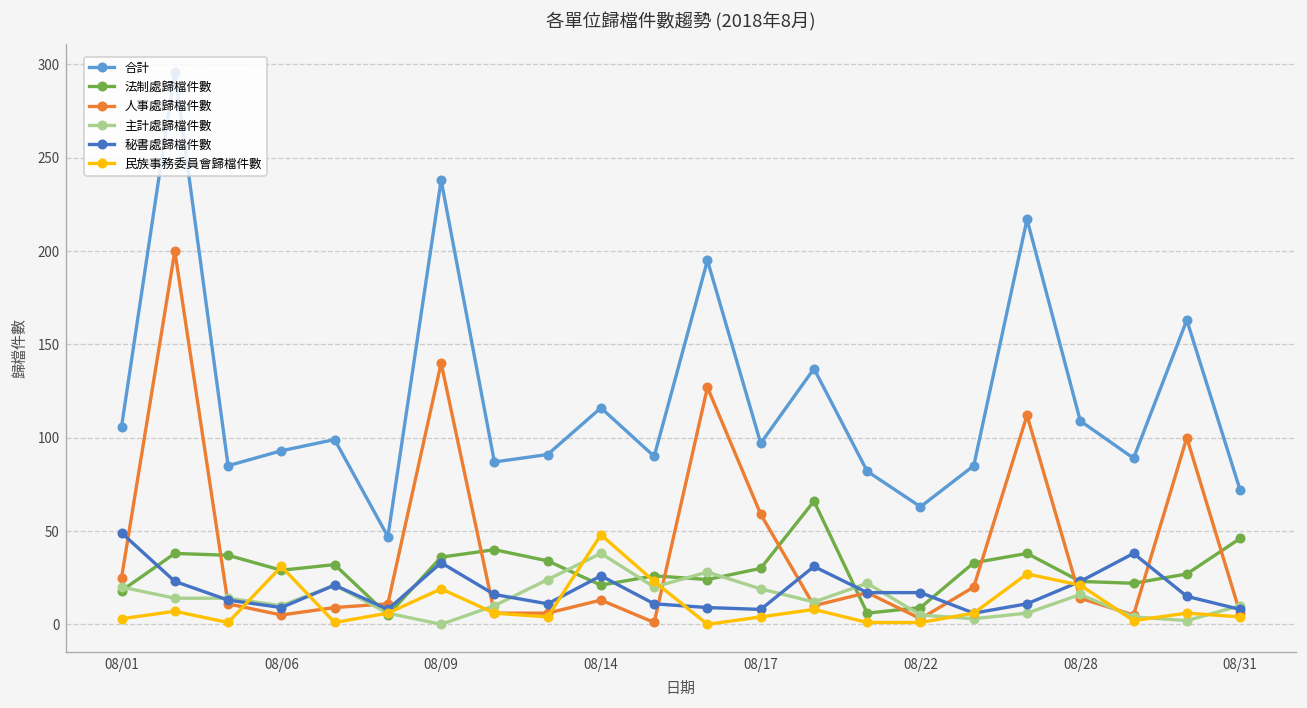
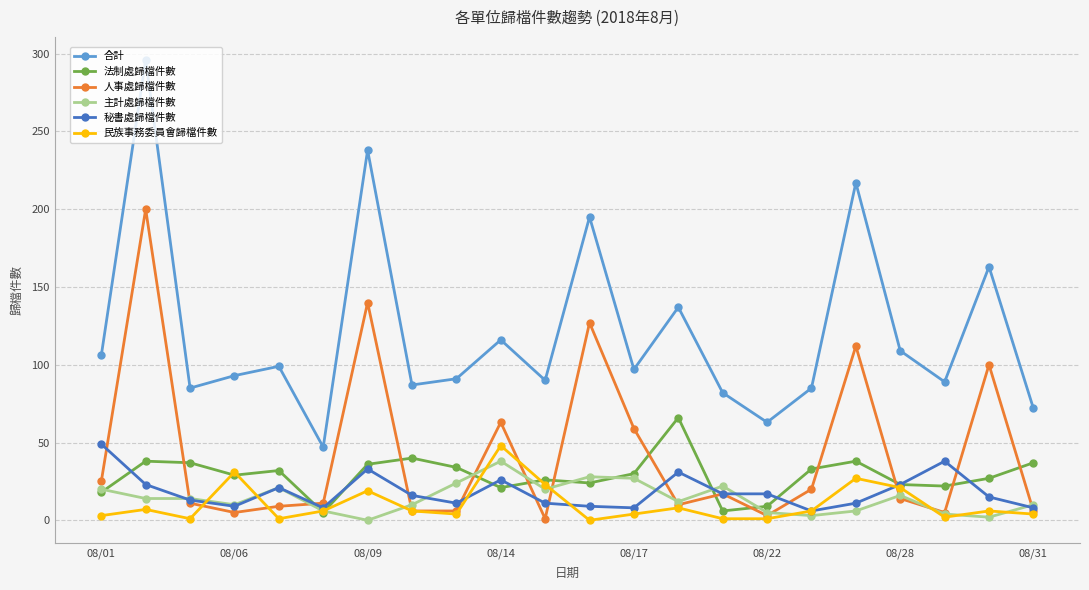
人事處歸檔件數, 08/14: 13 -> 63
主計處歸檔件數, 08/17: 19 -> 27
法制處歸檔件數, 08/31: 46 -> 37
